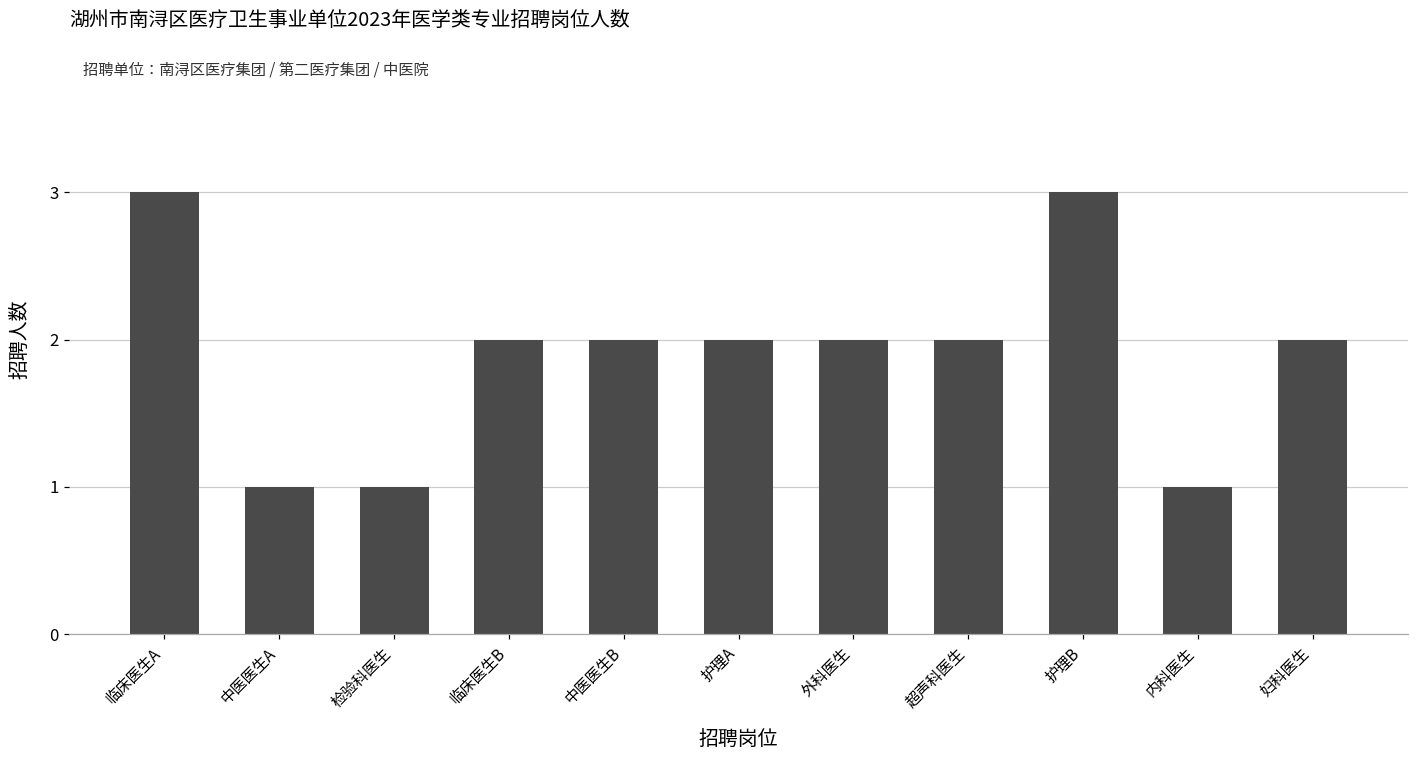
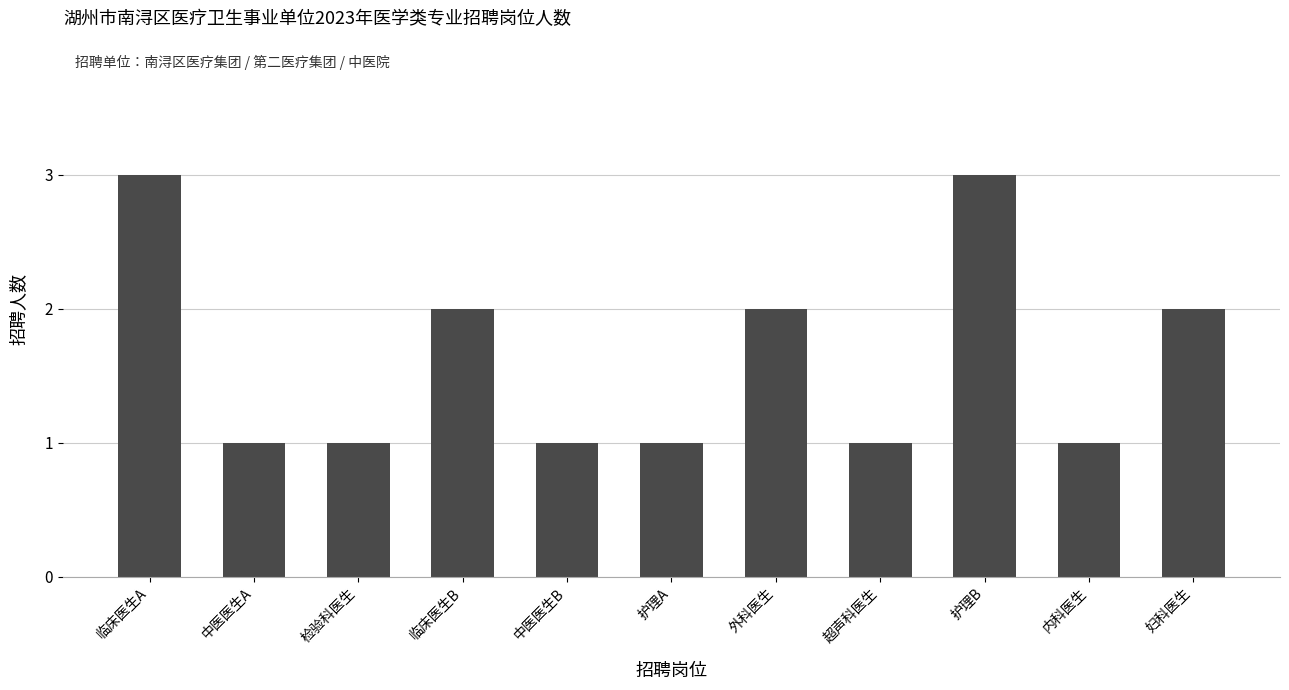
中医医生B: 2 -> 1
护理A: 2 -> 1
超声科医生: 2 -> 1
